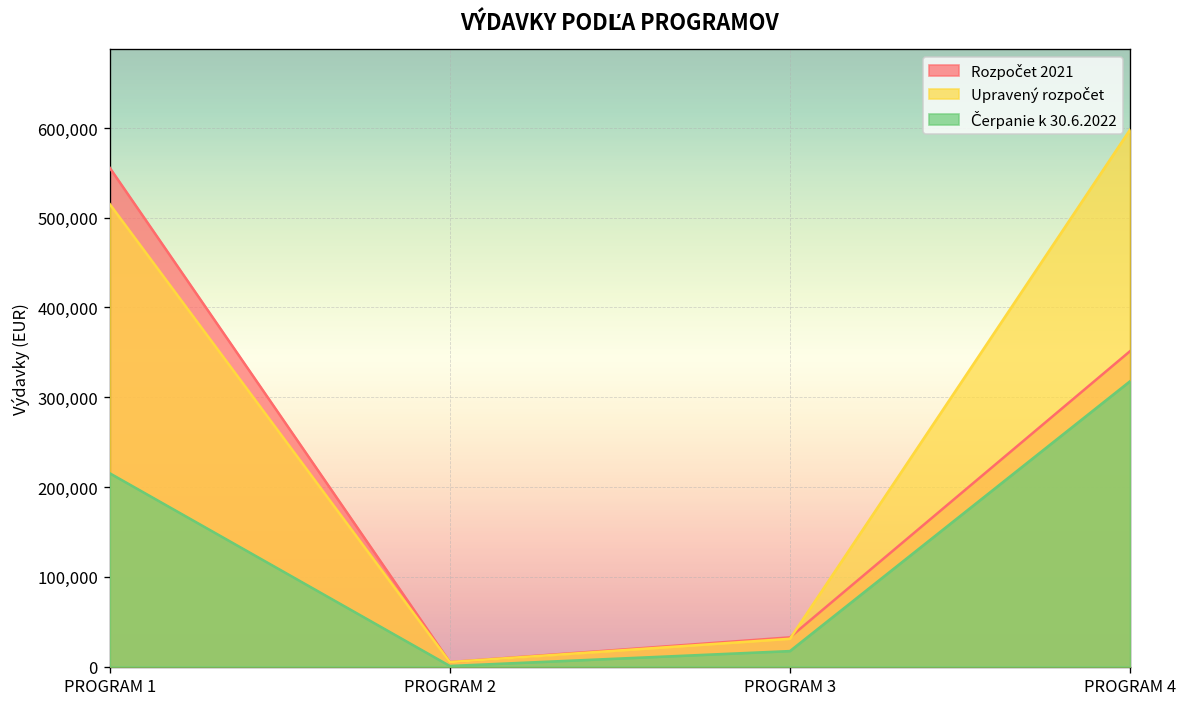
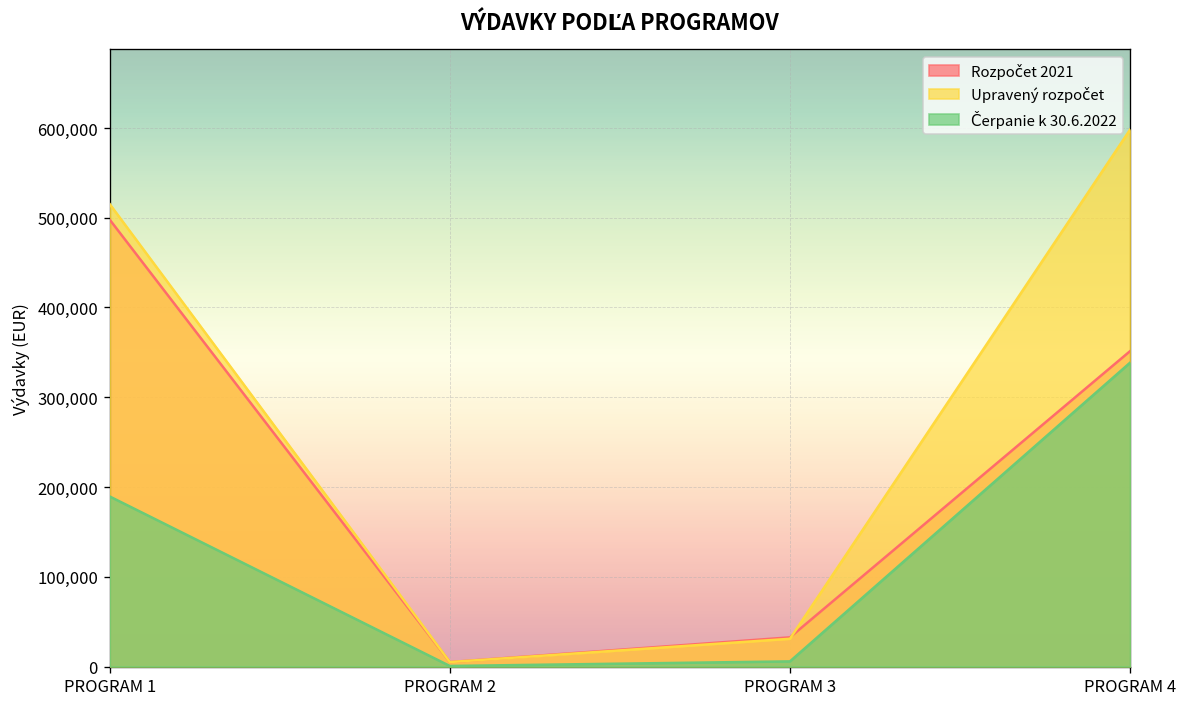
Rozpočet 2021, PROGRAM 1: 560,000 -> 500,000
Čerpanie k 30.6.2022, PROGRAM 1: 220,000 -> 190,000
Čerpanie k 30.6.2022, PROGRAM 3: 20,000 -> 10,000
Čerpanie k 30.6.2022, PROGRAM 4: 320,000 -> 340,000
